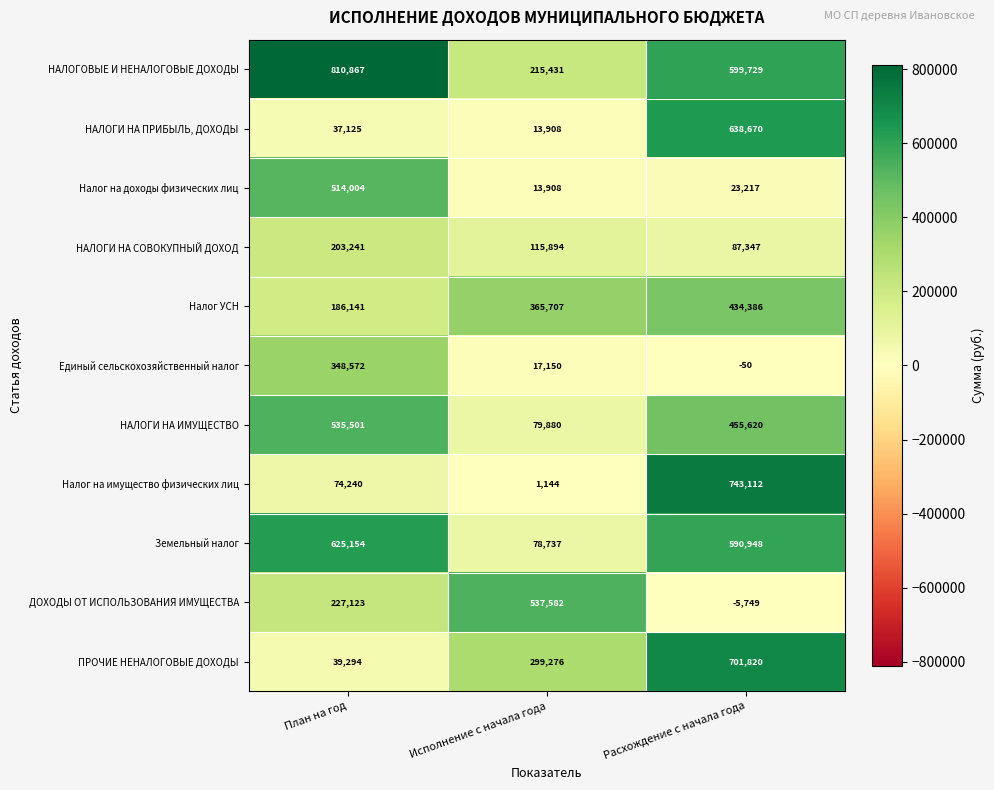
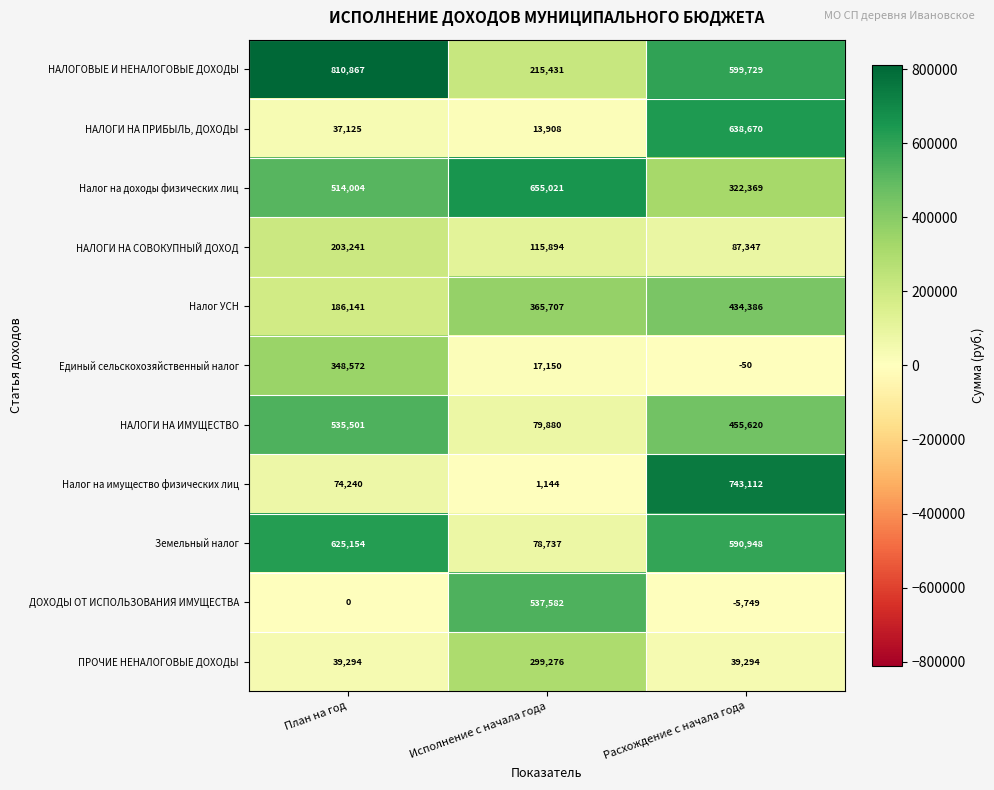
Налог на доходы физических лиц, Исполнение с начала года: 13,908 -> 655,021
Налог на доходы физических лиц, Расхождение с начала года: 23,217 -> 322,369
ДОХОДЫ ОТ ИСПОЛЬЗОВАНИЯ ИМУЩЕСТВА, План на год: 227,123 -> 0
ПРОЧИЕ НЕНАЛОГОВЫЕ ДОХОДЫ, Расхождение с начала года: 701,820 -> 39,294
